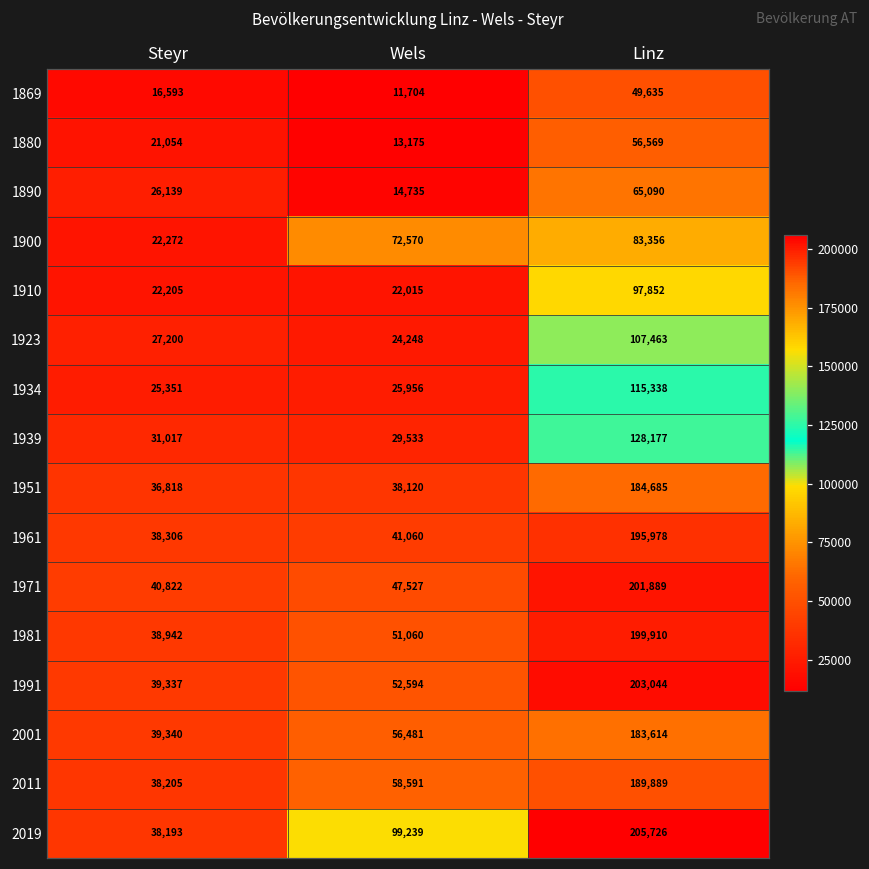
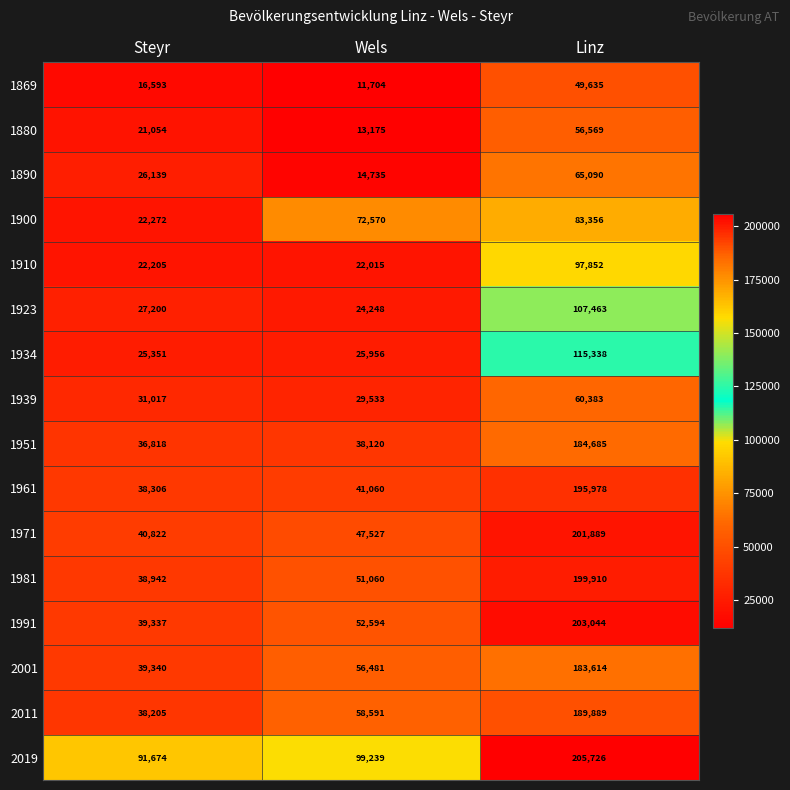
1939, Linz: 128,177 -> 60,383
2019, Steyr: 38,193 -> 91,674
